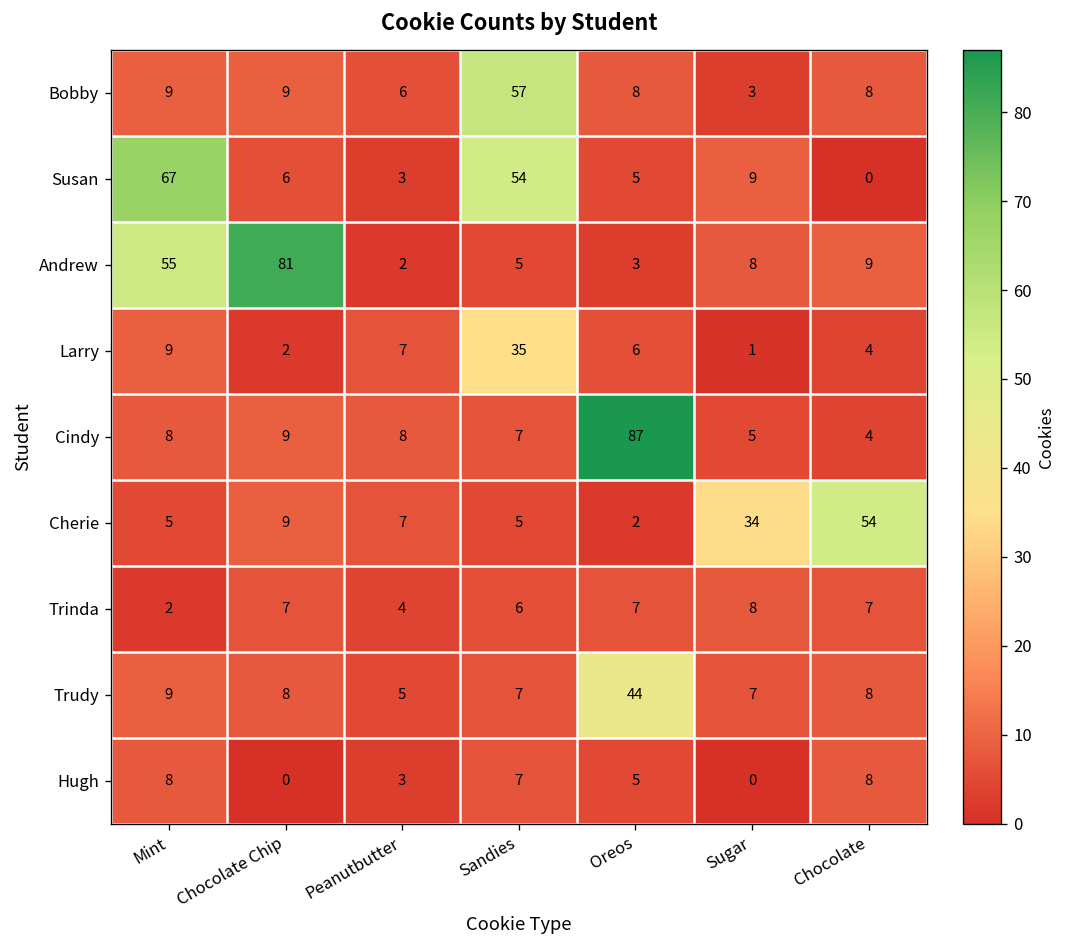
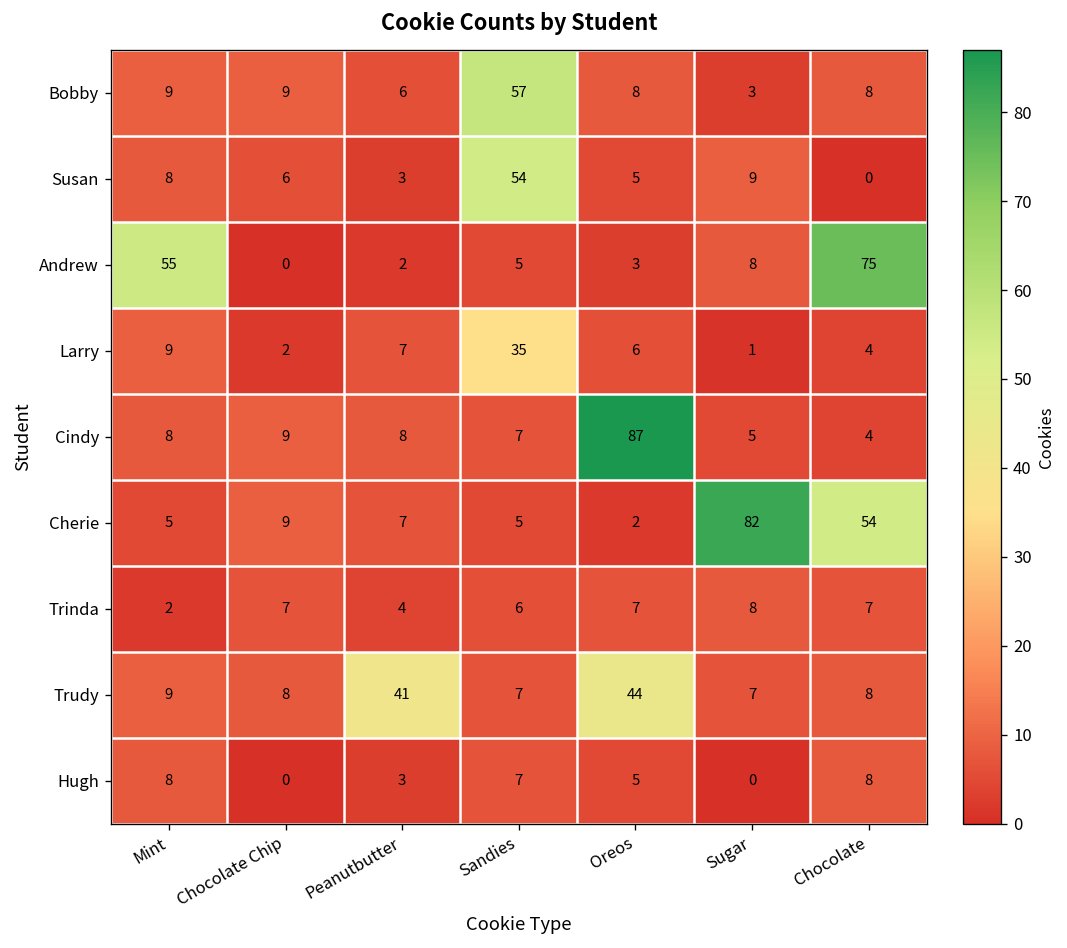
Susan, Mint: 67 -> 8
Andrew, Chocolate Chip: 81 -> 0
Andrew, Chocolate: 9 -> 75
Cherie, Sugar: 34 -> 82
Trudy, Peanutbutter: 5 -> 41
